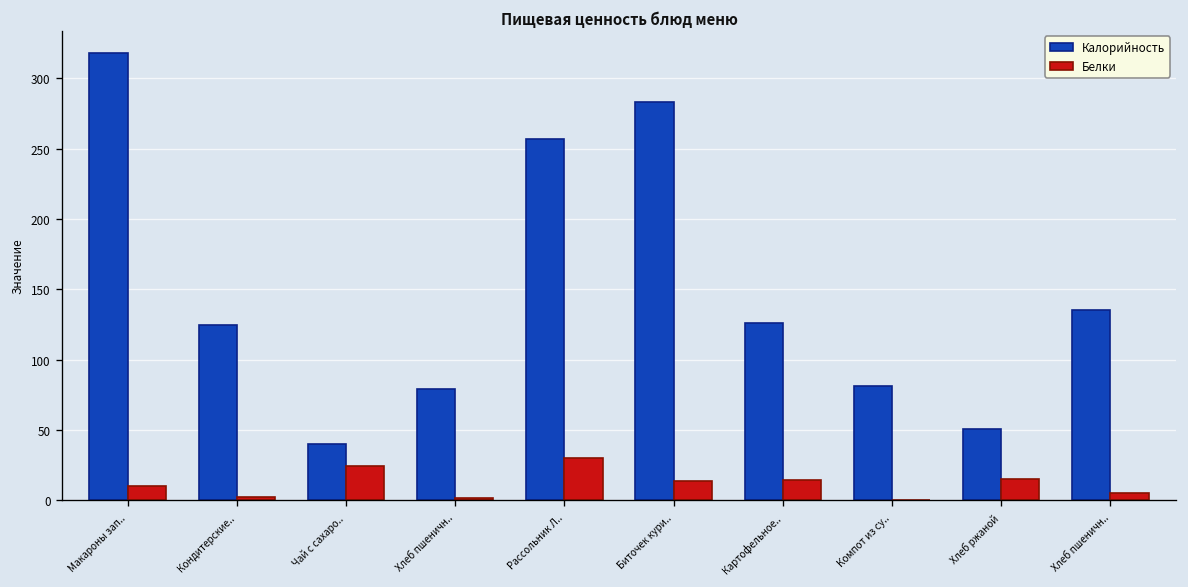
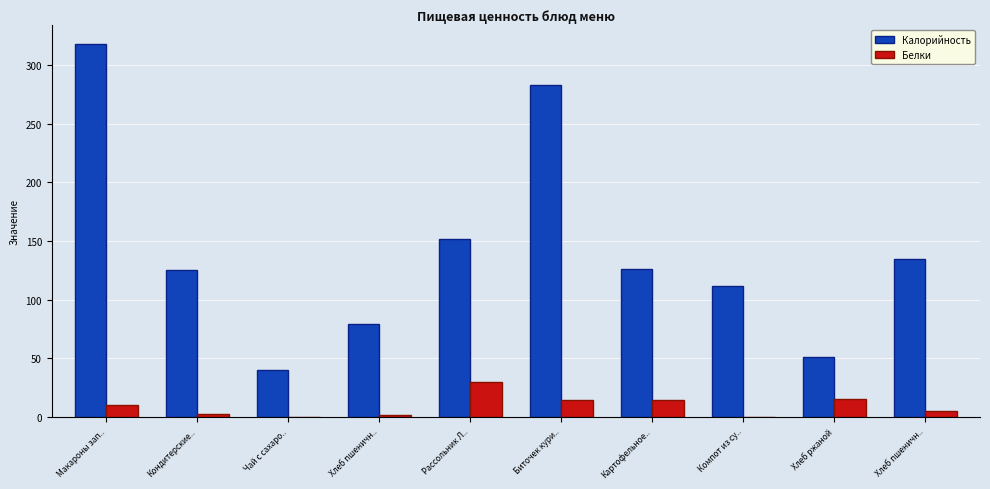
Белки, Чай с сахаро..: 24 -> 0
Калорийность, Рассольник Л..: 257 -> 152
Калорийность, Компот из су..: 81 -> 112
